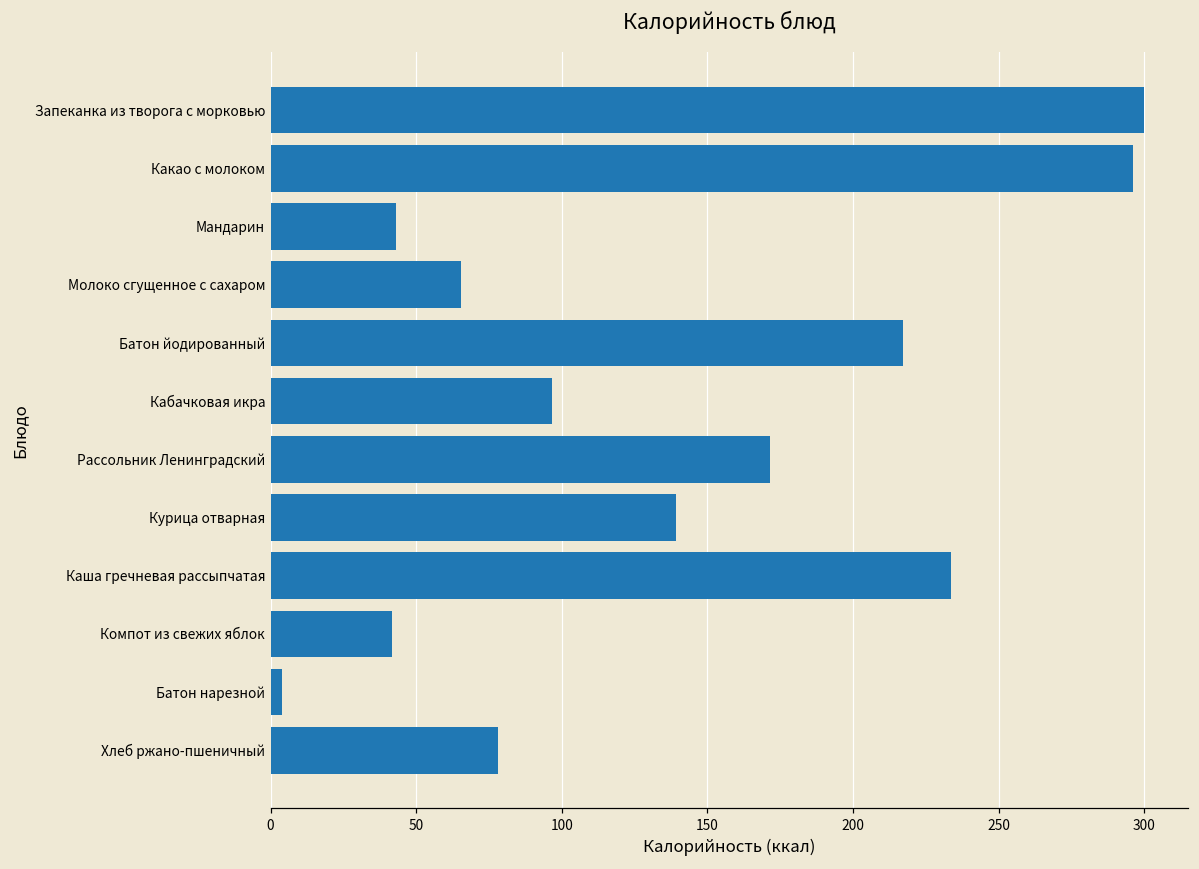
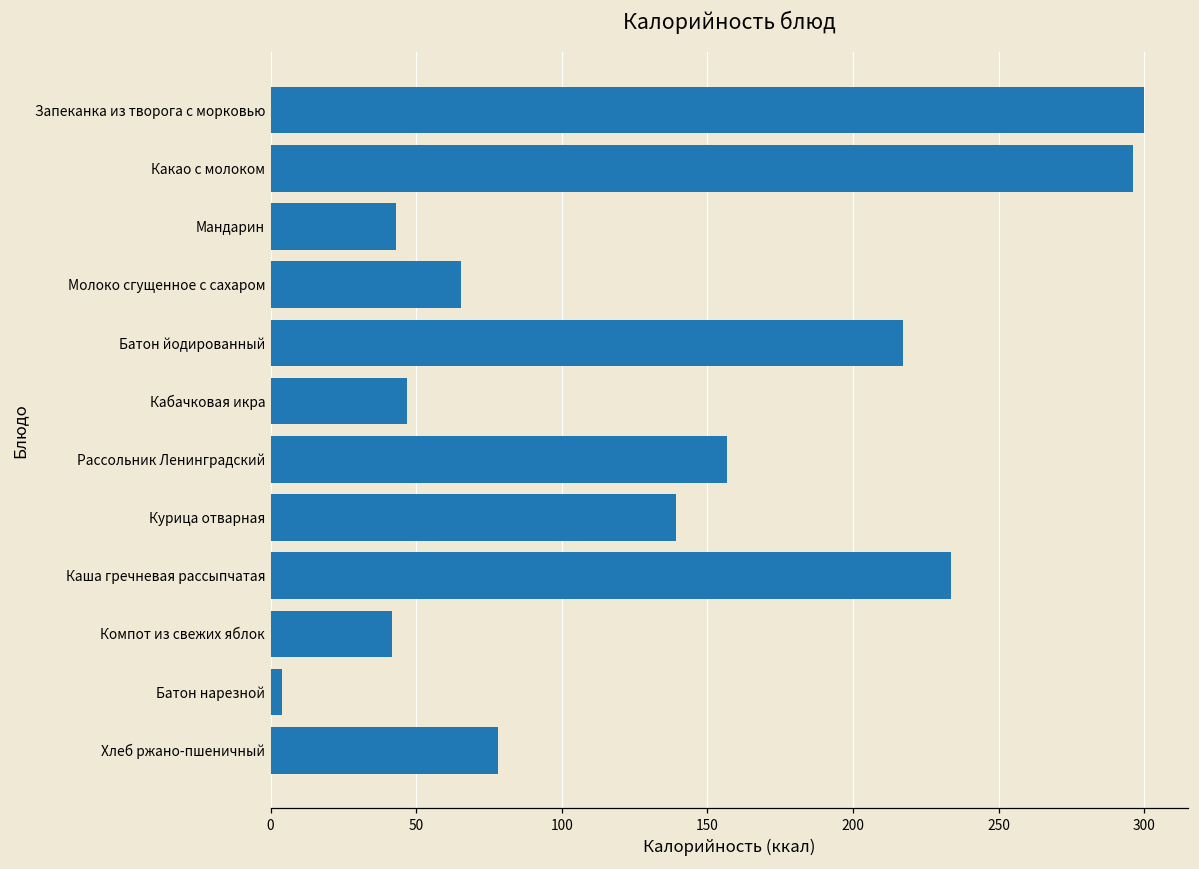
Кабачковая икра: 97 -> 47
Рассольник Ленинградский: 171 -> 157
